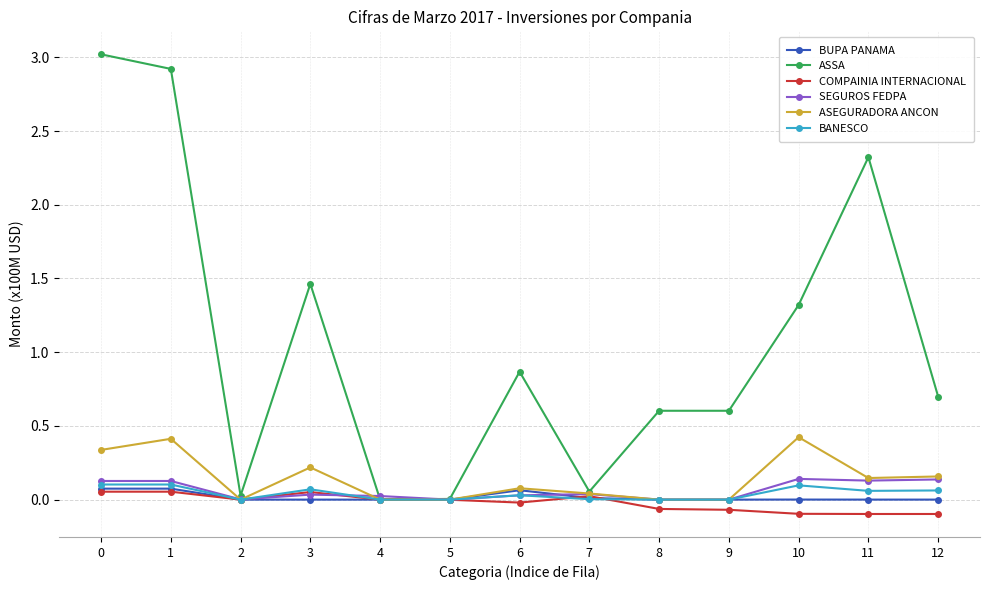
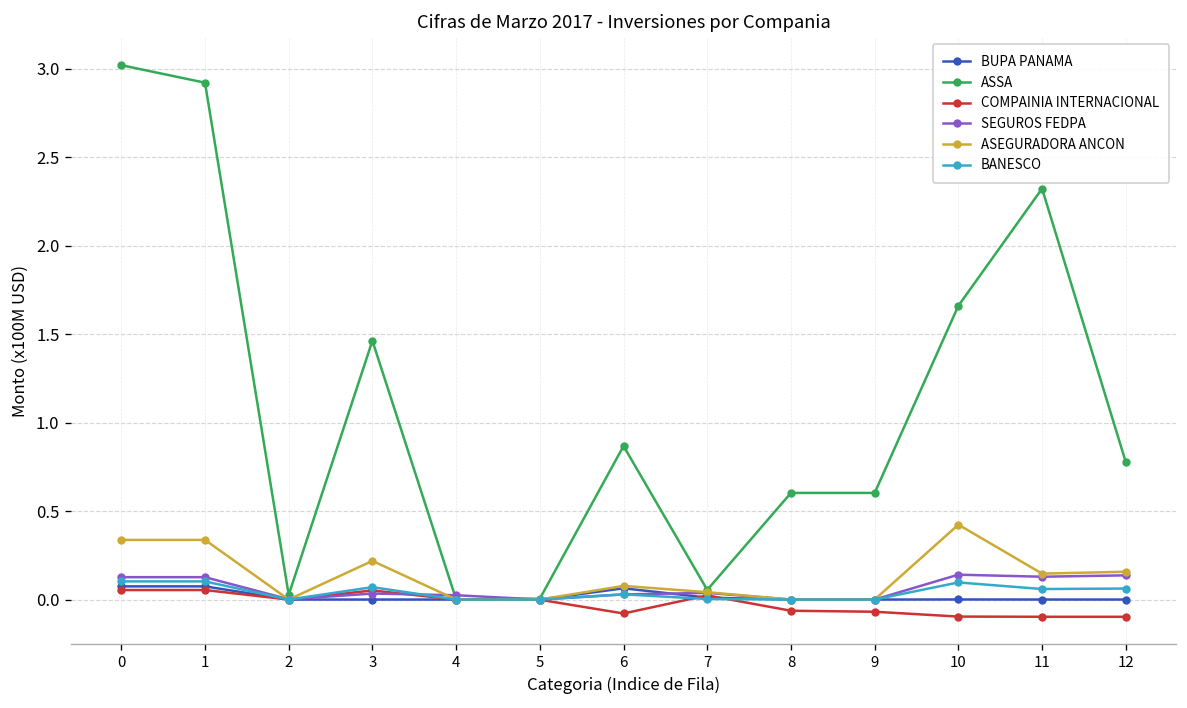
ASEGURADORA ANCON, 1: 0.41 -> 0.34
COMPAINIA INTERNACIONAL, 6: -0.02 -> -0.08
ASSA, 10: 1.32 -> 1.66
ASSA, 12: 0.70 -> 0.78
